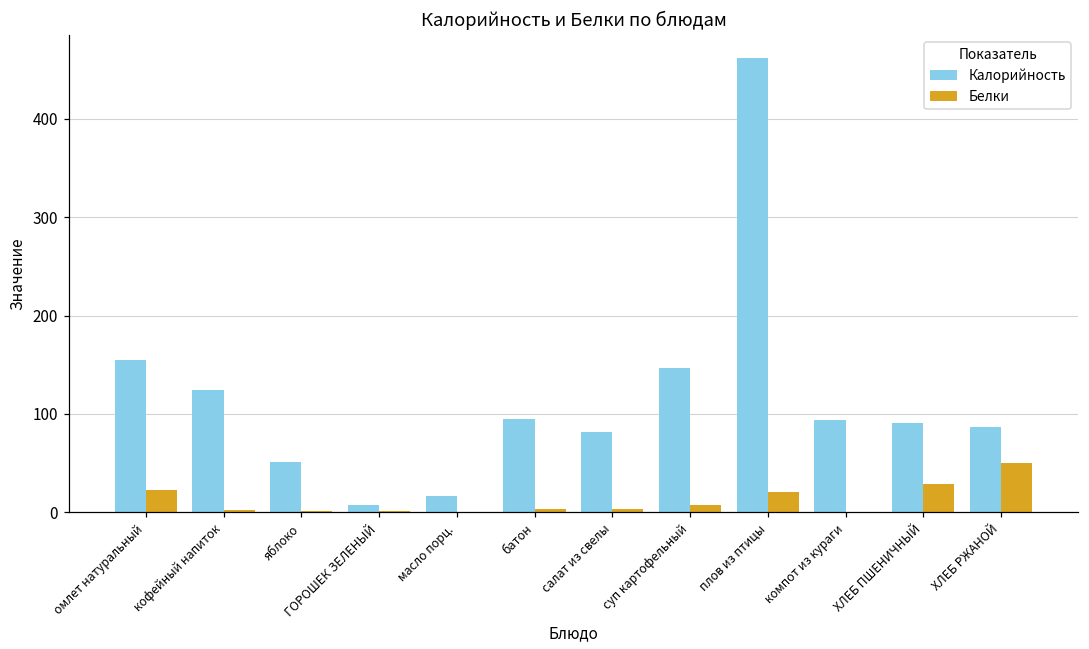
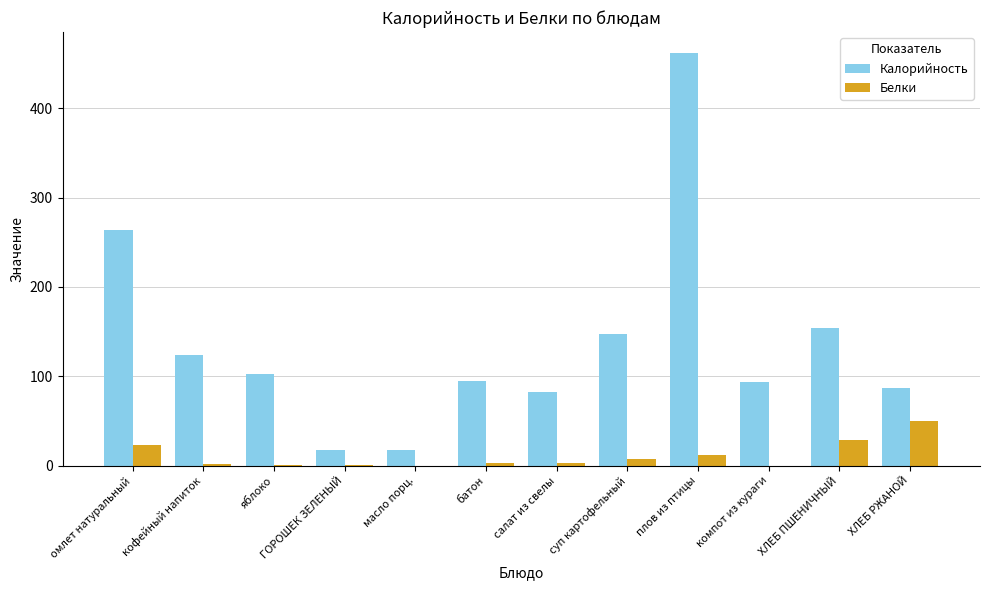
Калорийность, омлет натуральный: 160 -> 260
Калорийность, яблоко: 50 -> 100
Калорийность, ГОРОШЕК ЗЕЛЕНЫЙ: 10 -> 20
Белки, плов из птицы: 20 -> 10
Калорийность, ХЛЕБ ПШЕНИЧНЫЙ: 90 -> 150
